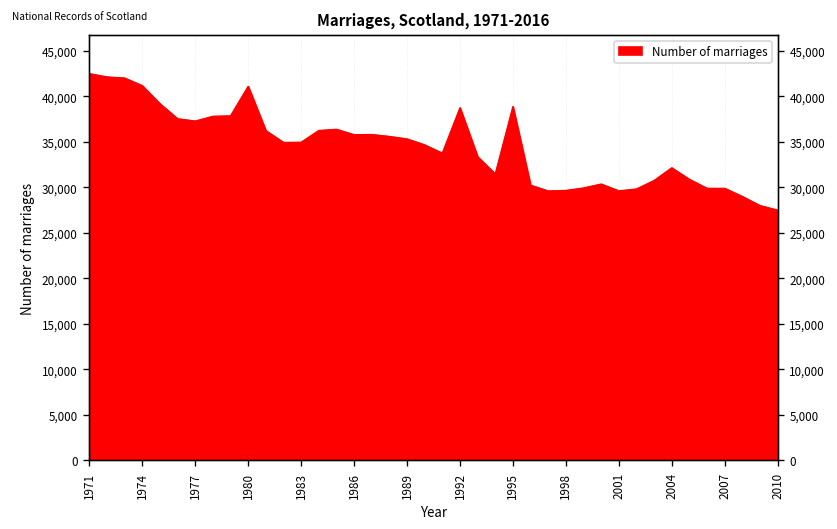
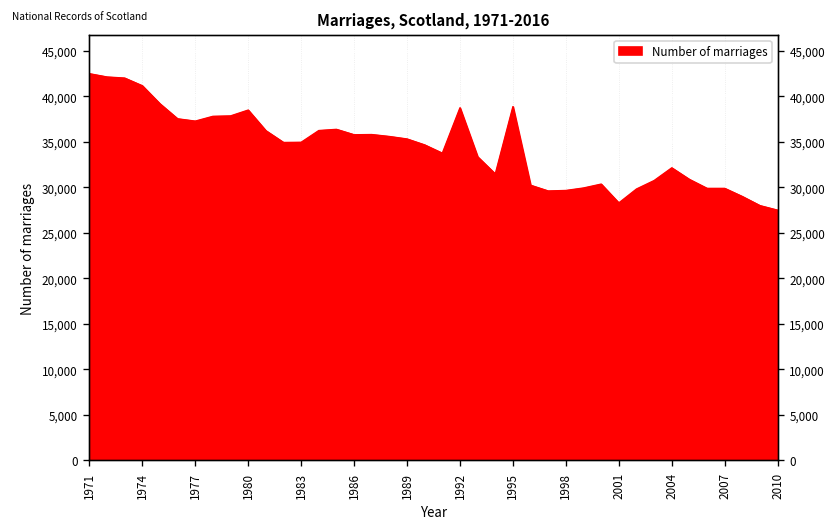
1980: 41,000 -> 39,000
2001: 30,000 -> 28,000
